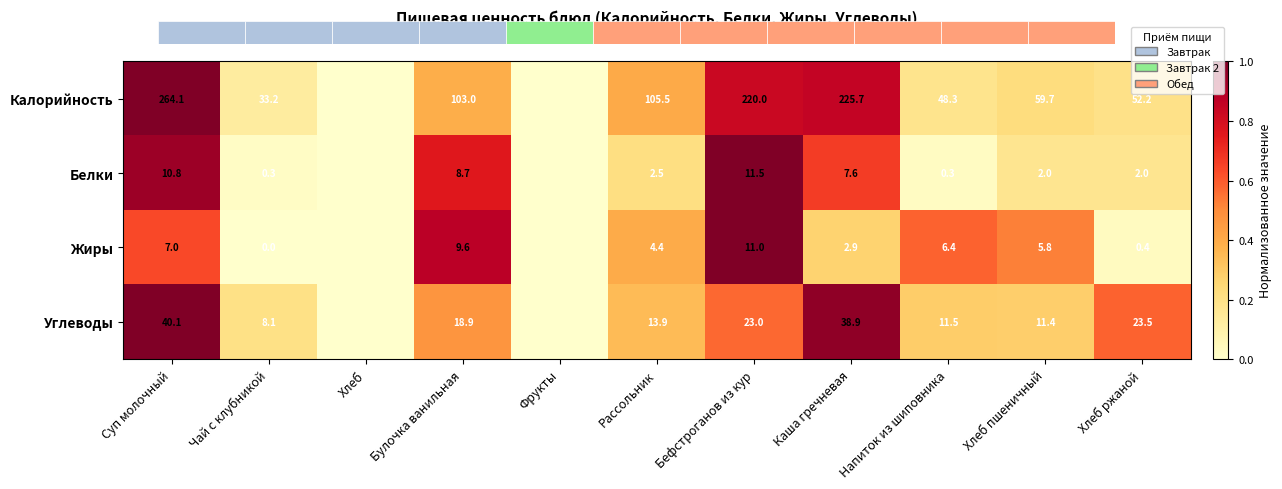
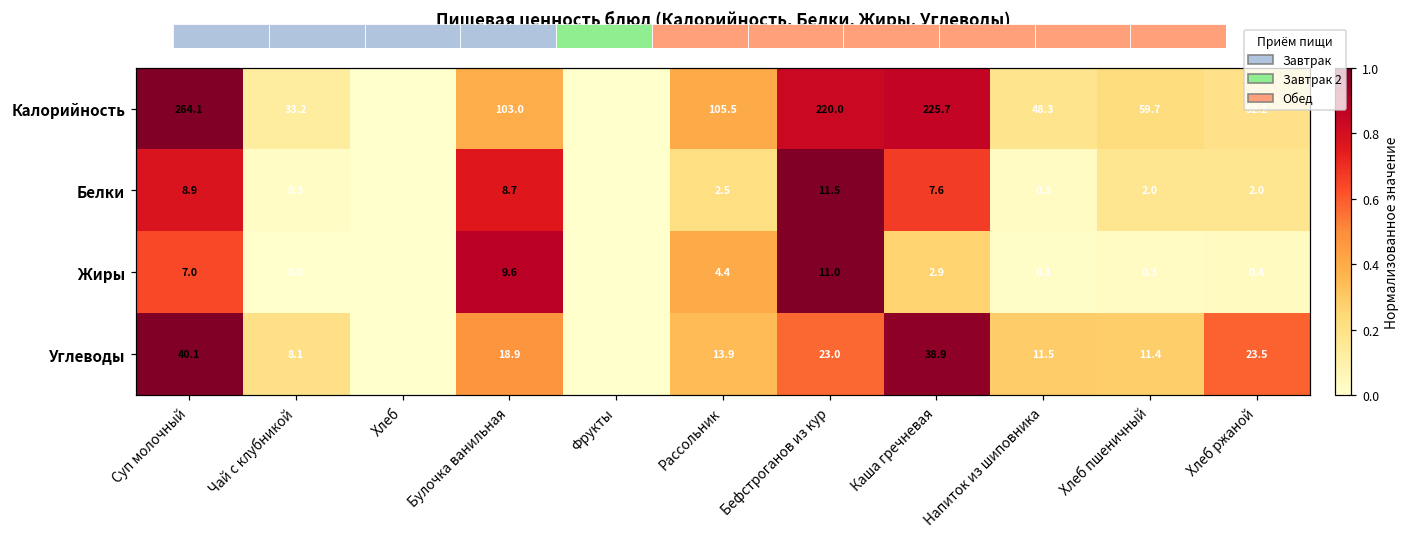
Белки, Суп молочный: 10.8 -> 8.9
Жиры, Напиток из шиповника: 6.4 -> 0.1
Жиры, Хлеб пшеничный: 5.8 -> 0.3
